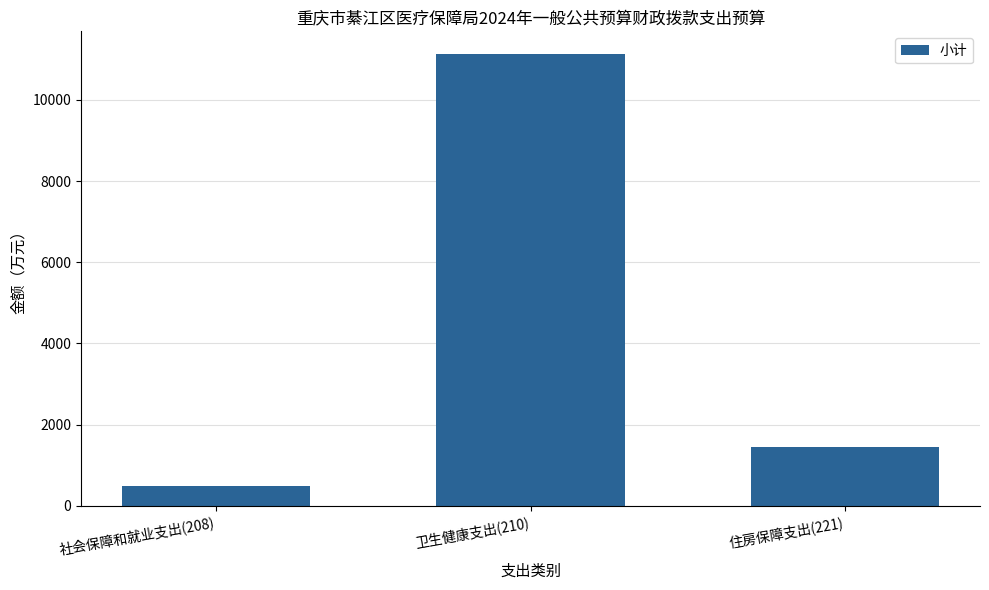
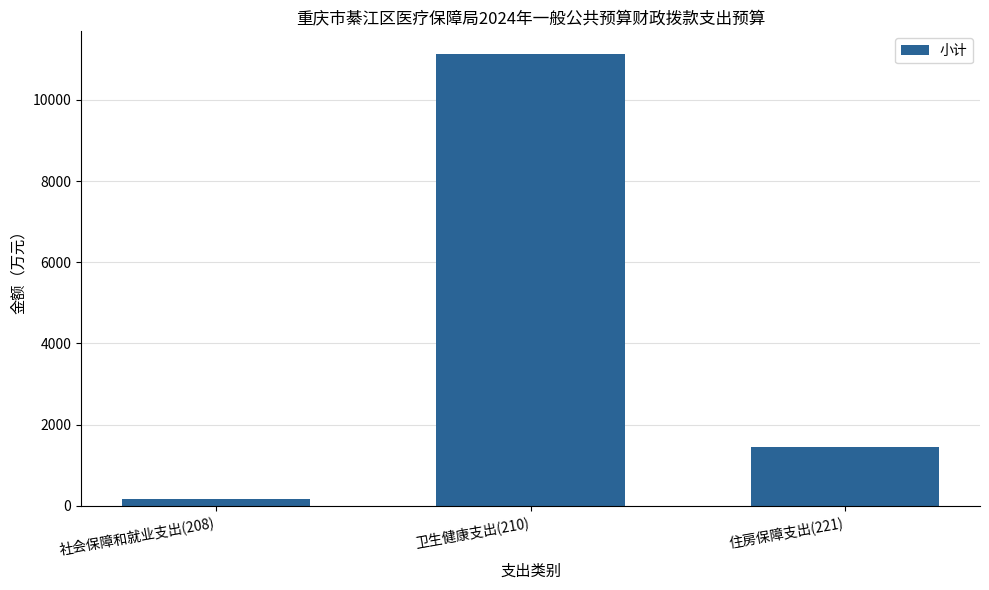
社会保障和就业支出(208): 500 -> 200
